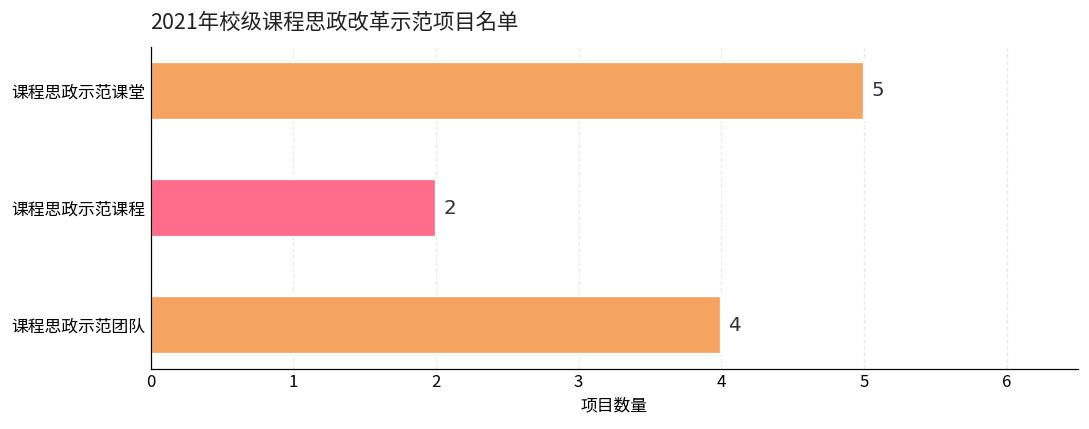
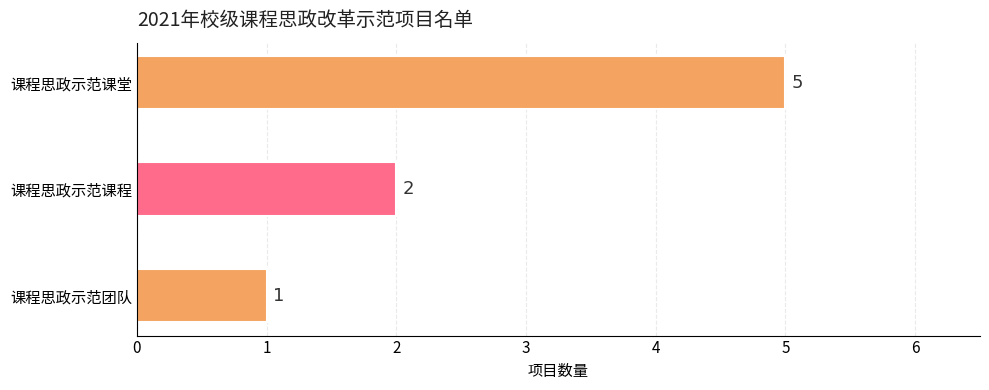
课程思政示范团队: 4 -> 1
